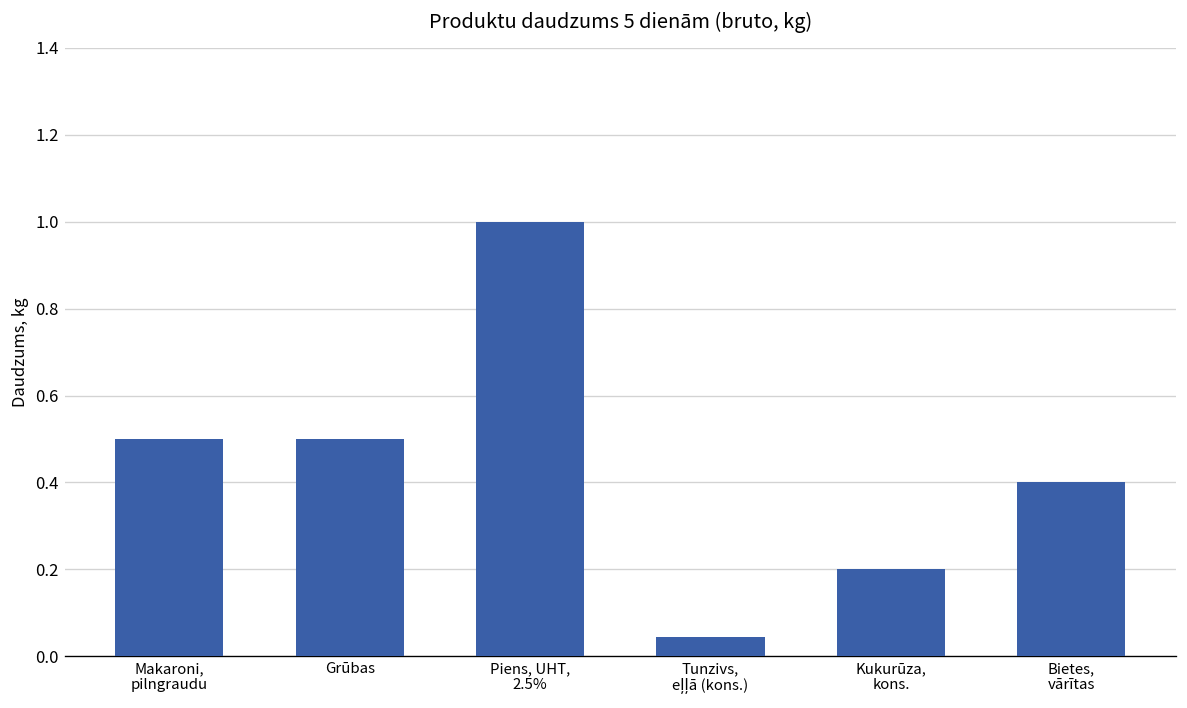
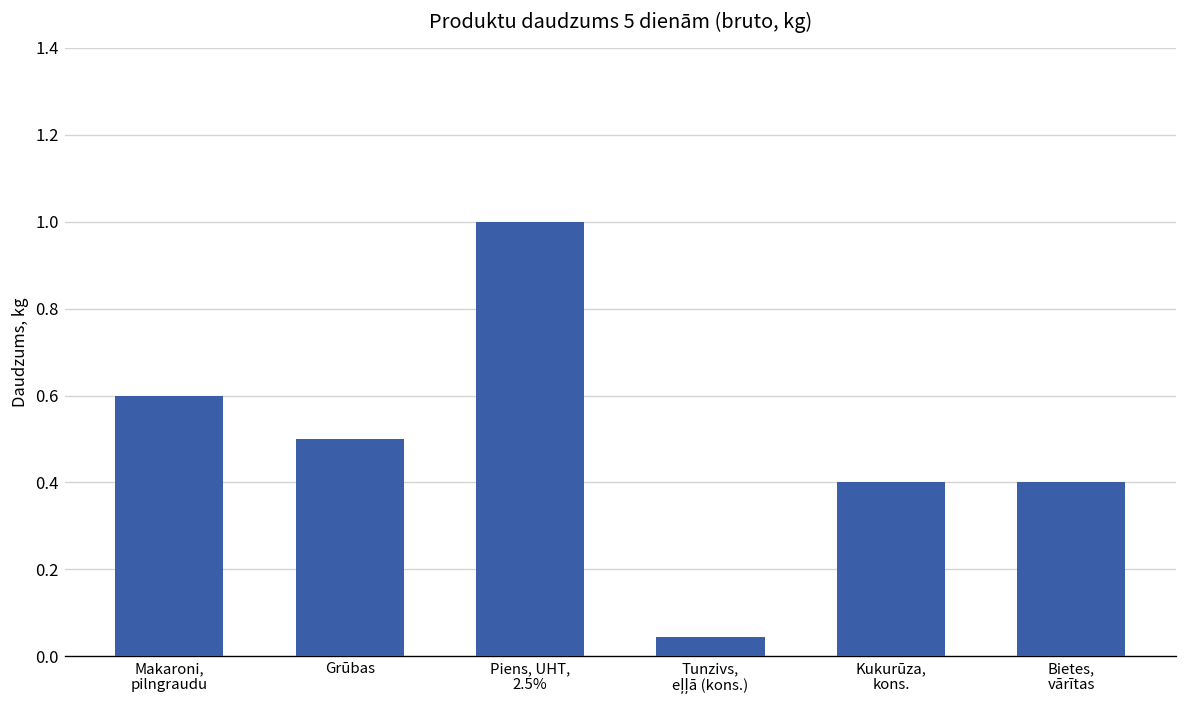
Makaroni, pilngraudu: 0.5 -> 0.6
Kukurūza, kons.: 0.2 -> 0.4
